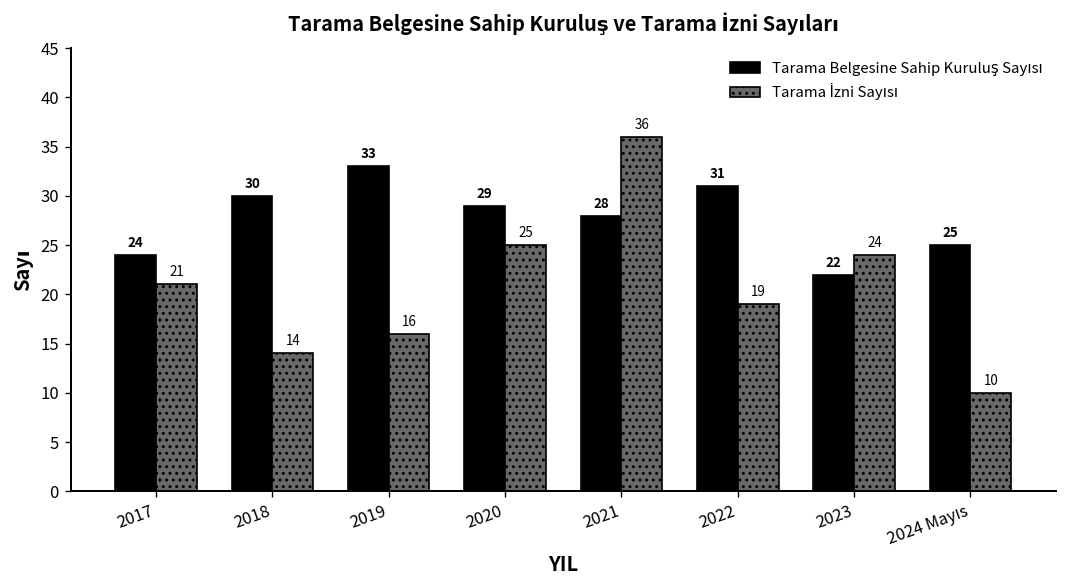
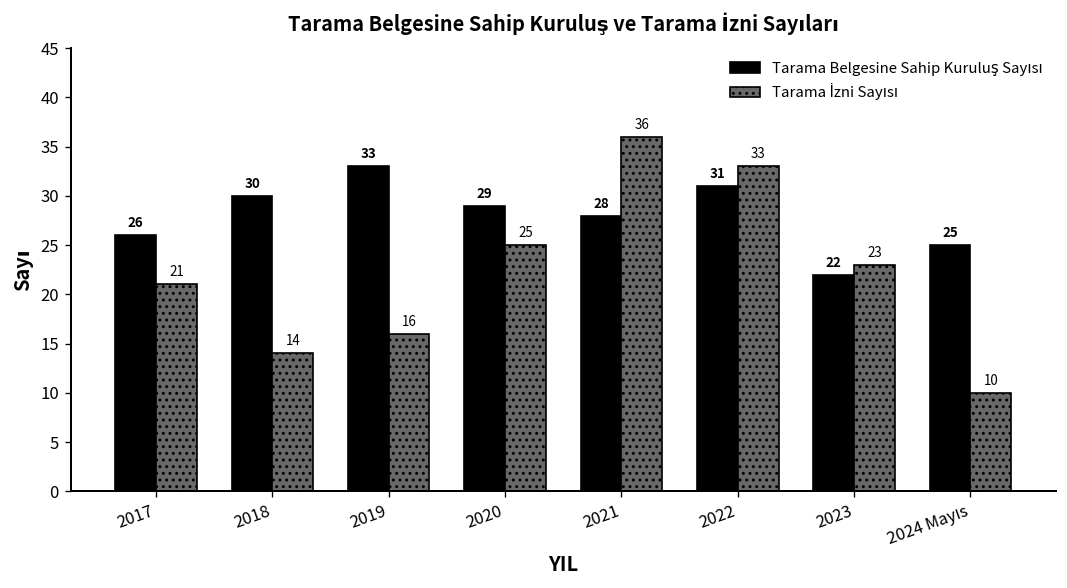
Tarama Belgesine Sahip Kuruluş Sayısı, 2017: 24 -> 26
Tarama İzni Sayısı, 2022: 19 -> 33
Tarama İzni Sayısı, 2023: 24 -> 23
